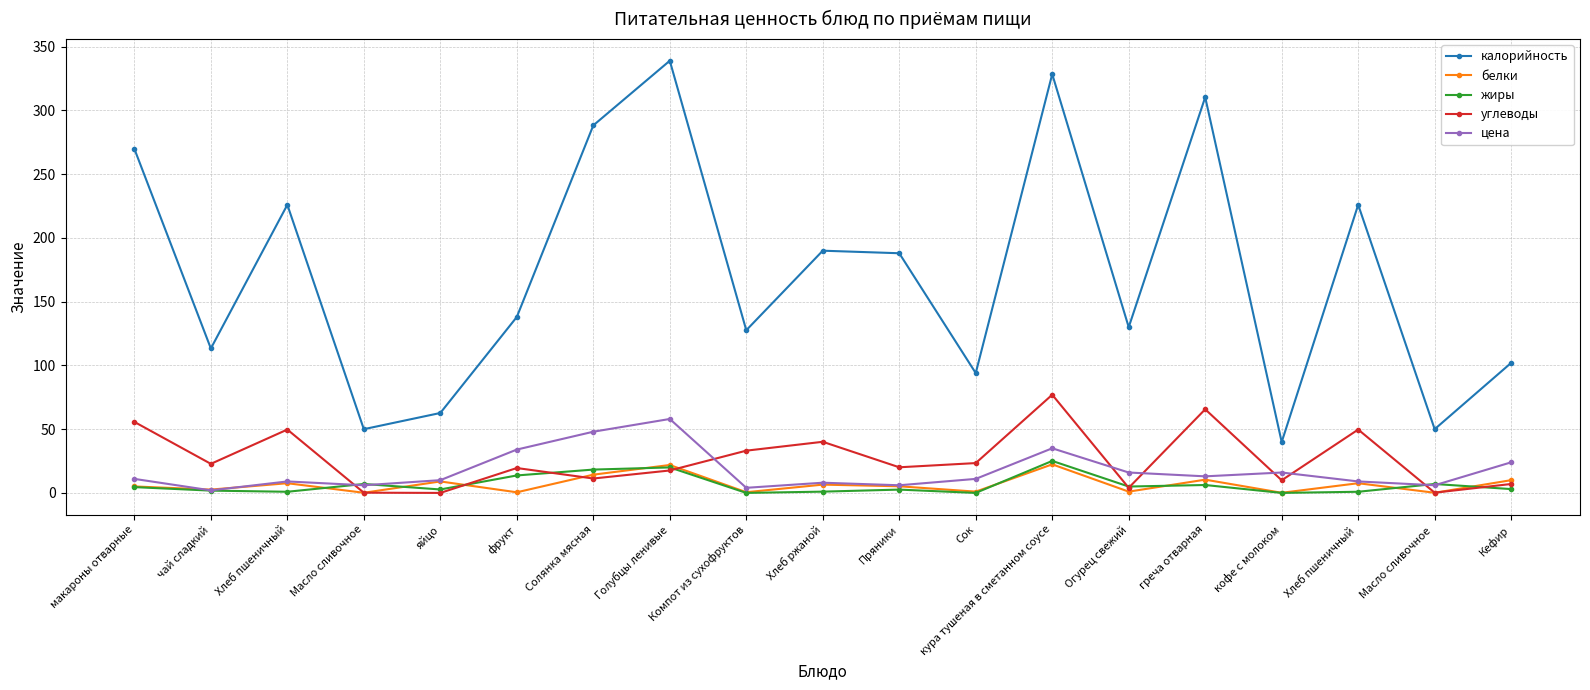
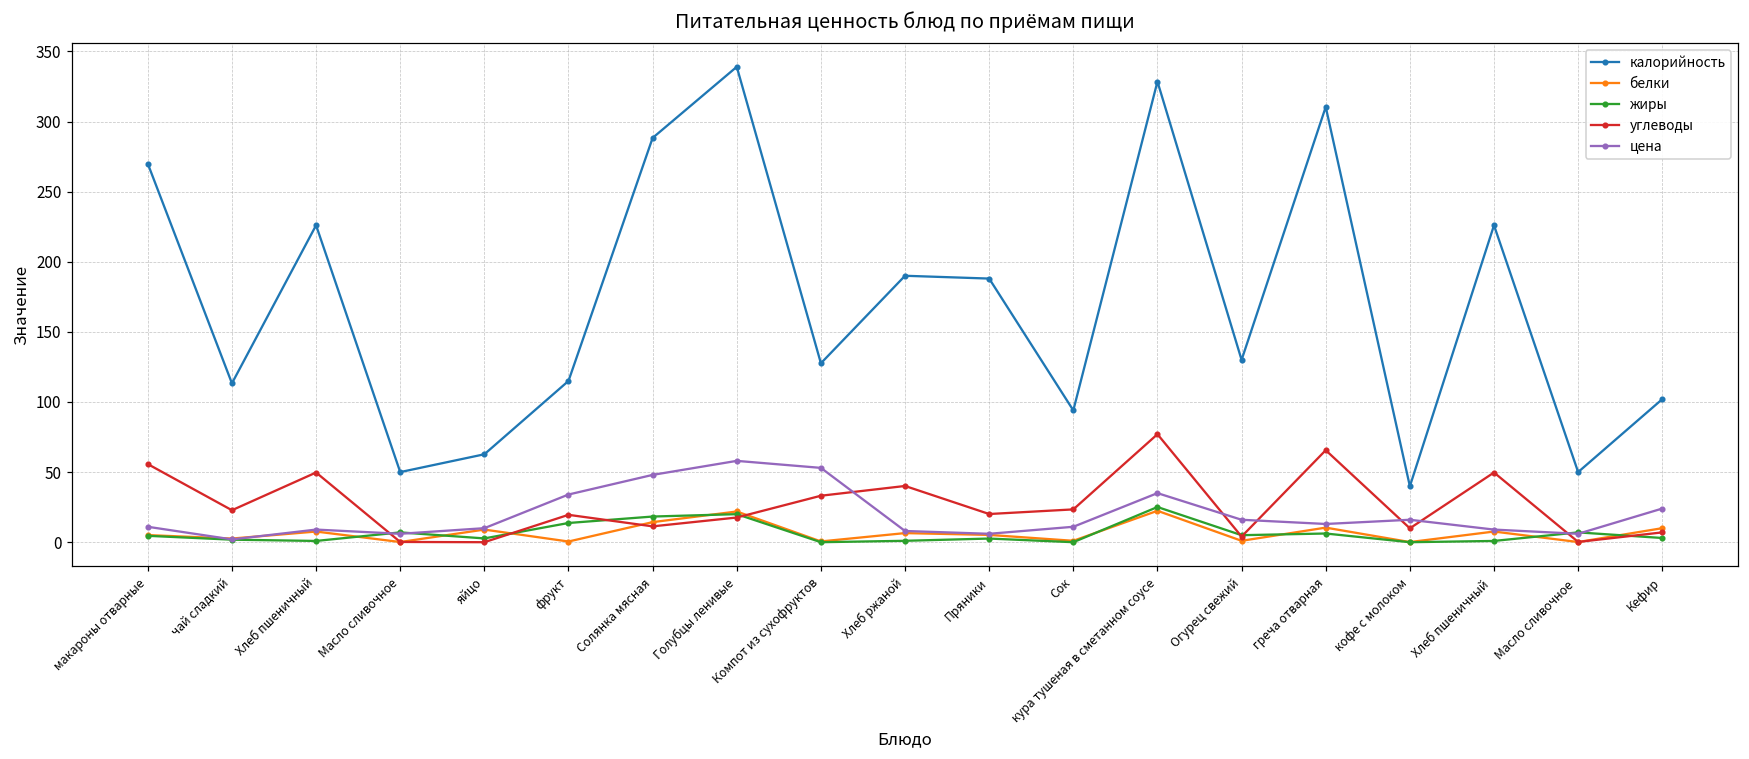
калорийность, фрукт: 138 -> 115
цена, Компот из сухофруктов: 4 -> 53
